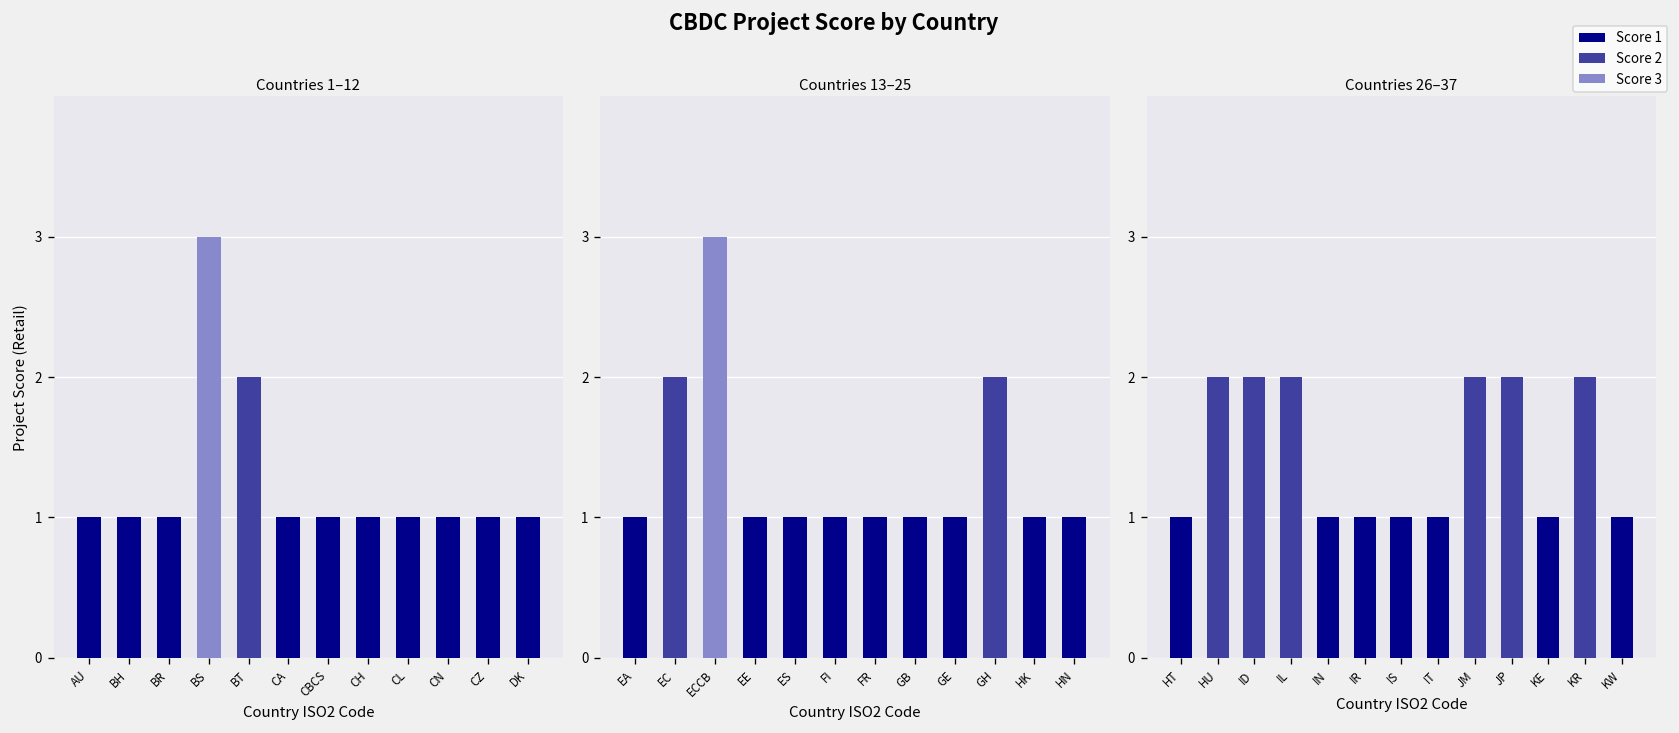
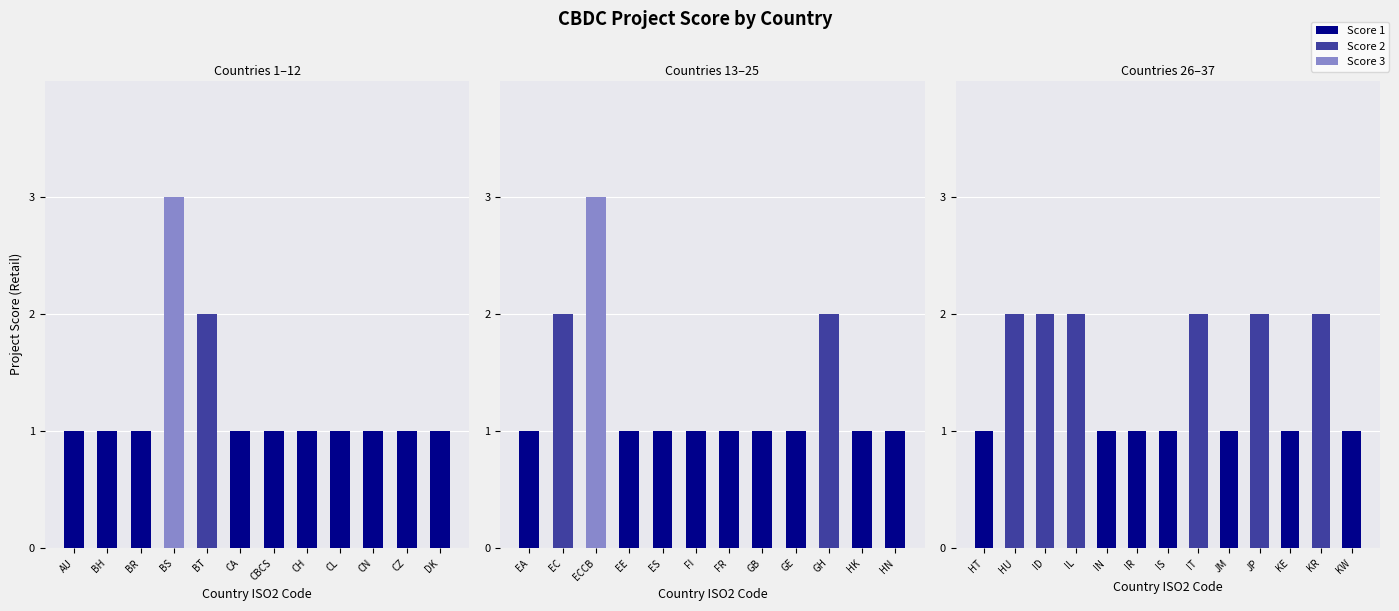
Countries 26–37, IT: 1 -> 2
Countries 26–37, JM: 2 -> 1
